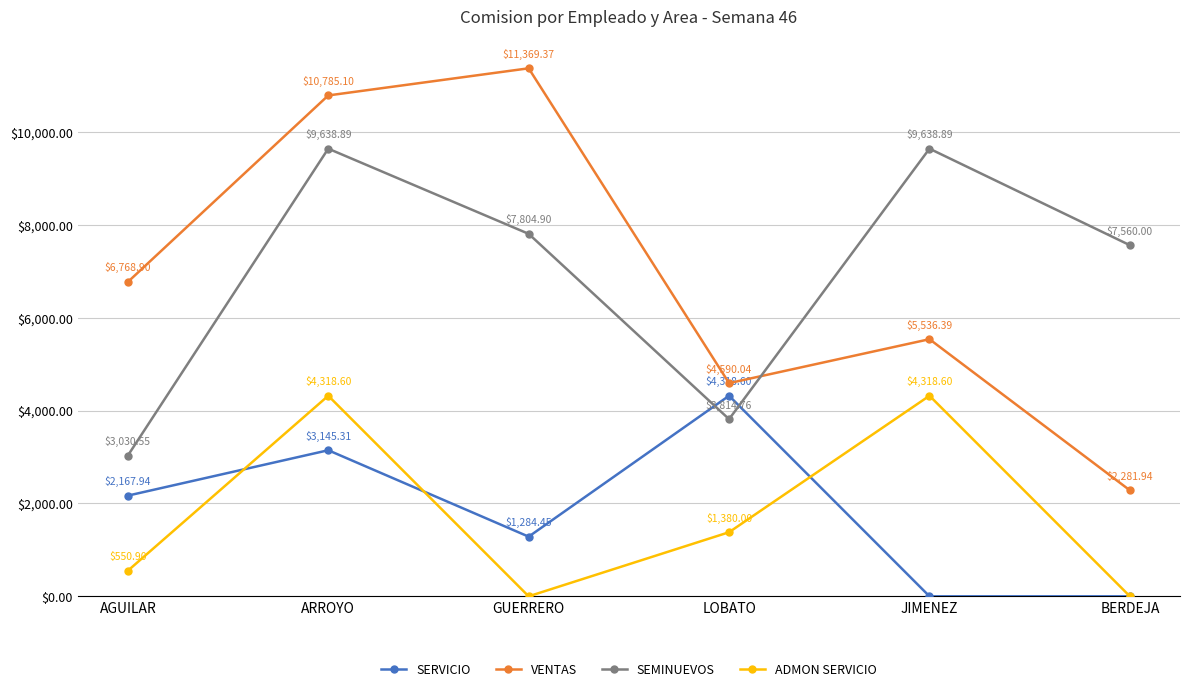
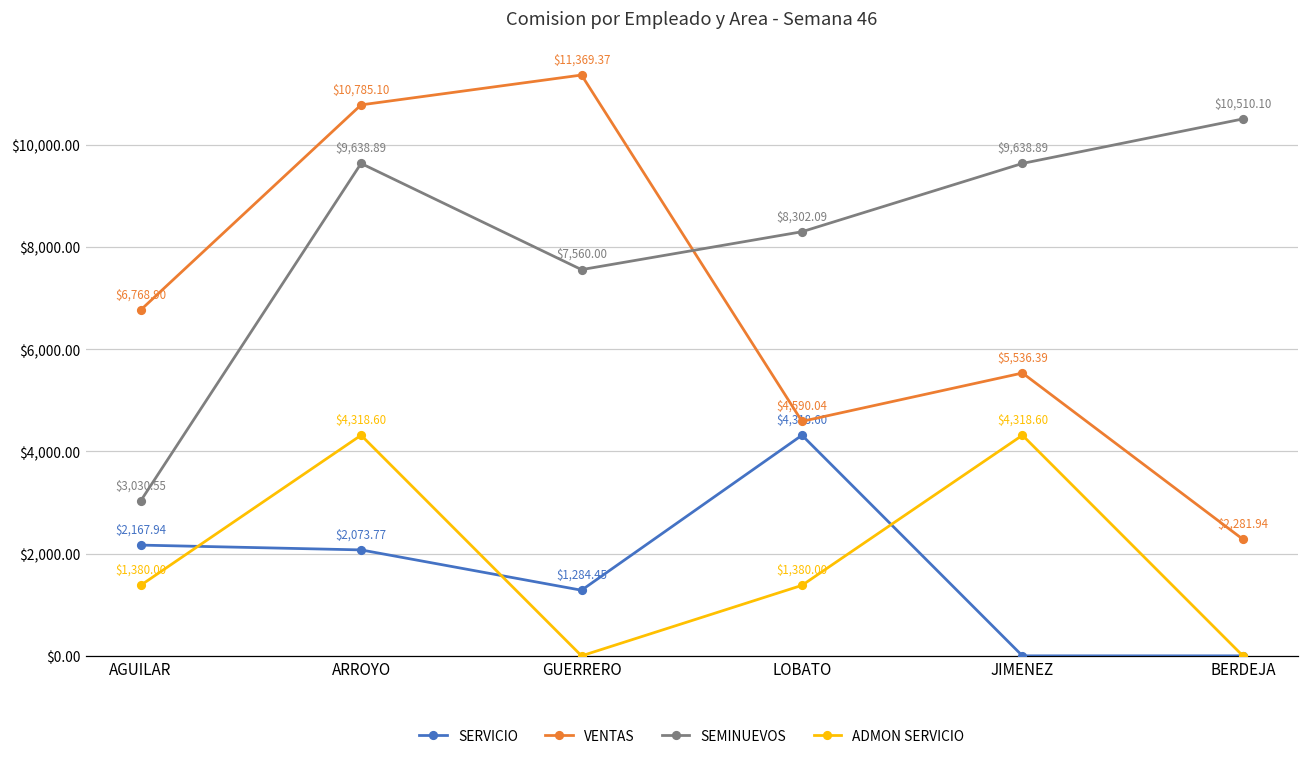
ADMON SERVICIO, AGUILAR: $550.90 -> $1,380.00
SERVICIO, ARROYO: $3,145.31 -> $2,073.77
SEMINUEVOS, GUERRERO: $7,804.90 -> $7,560.00
SEMINUEVOS, LOBATO: $3,814.76 -> $8,302.09
SEMINUEVOS, BERDEJA: $7,560.00 -> $10,510.10
